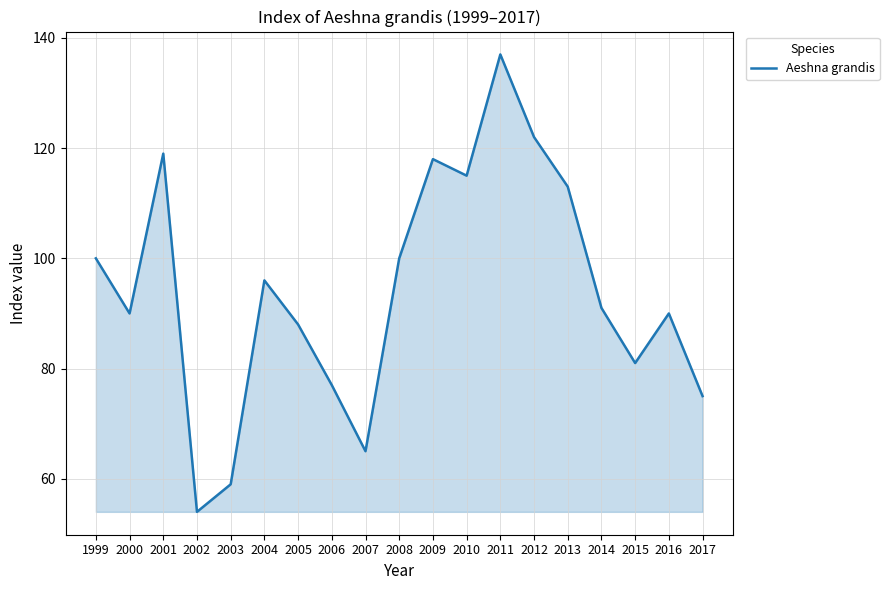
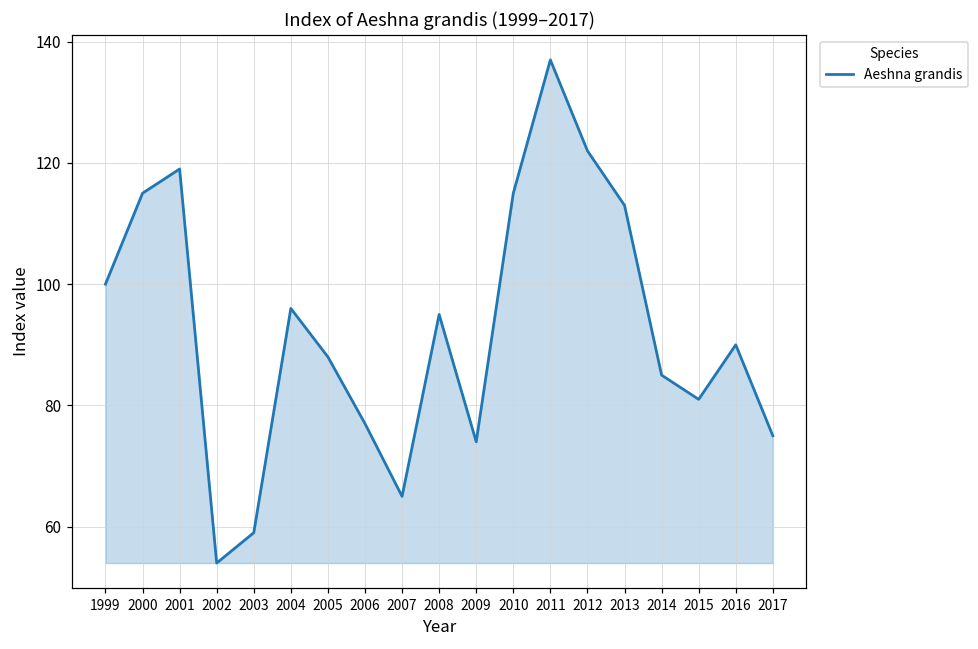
2000: 90 -> 115
2008: 100 -> 95
2009: 118 -> 74
2014: 91 -> 85
